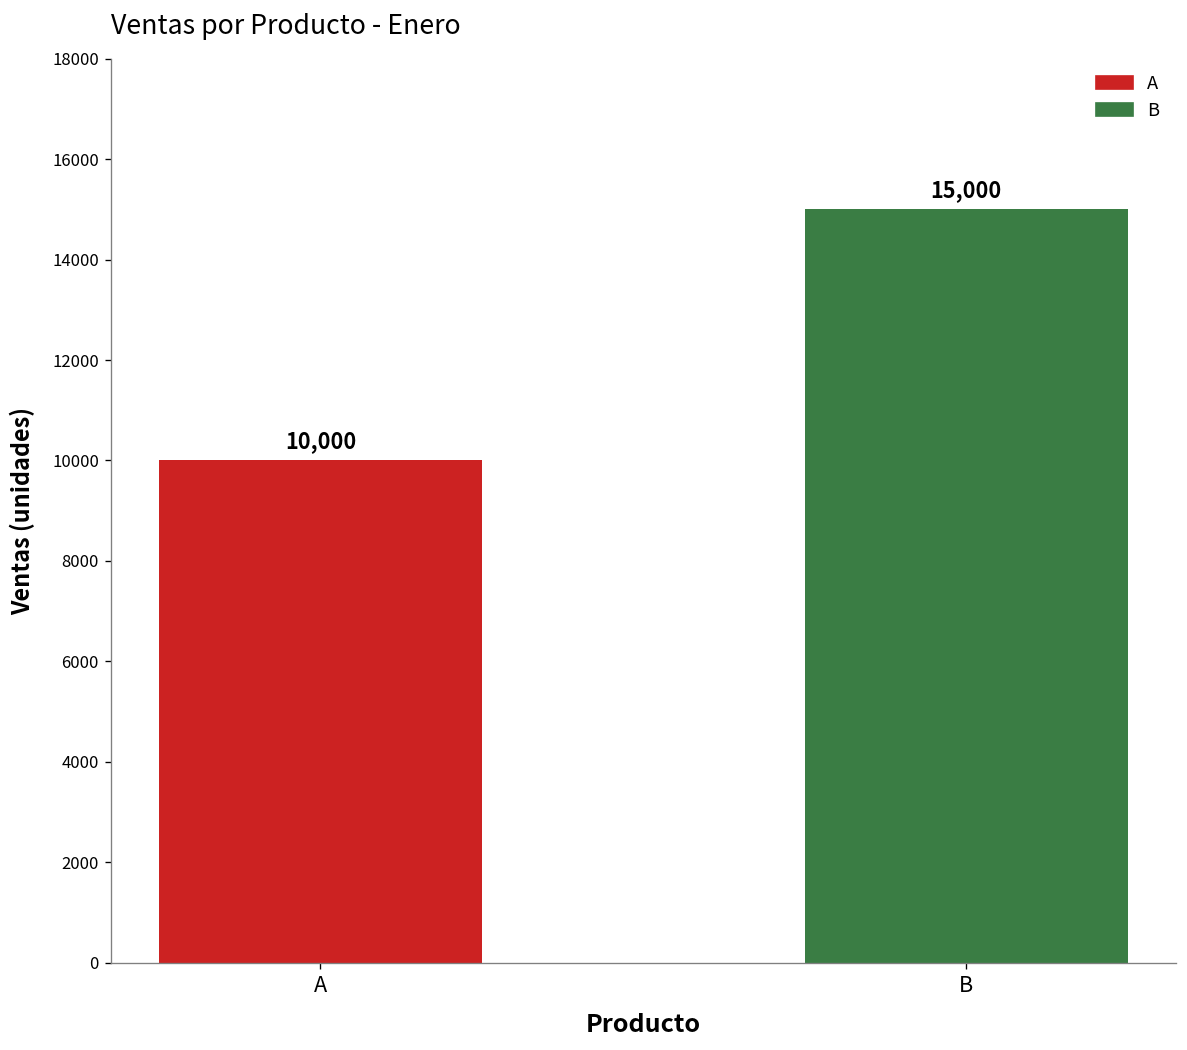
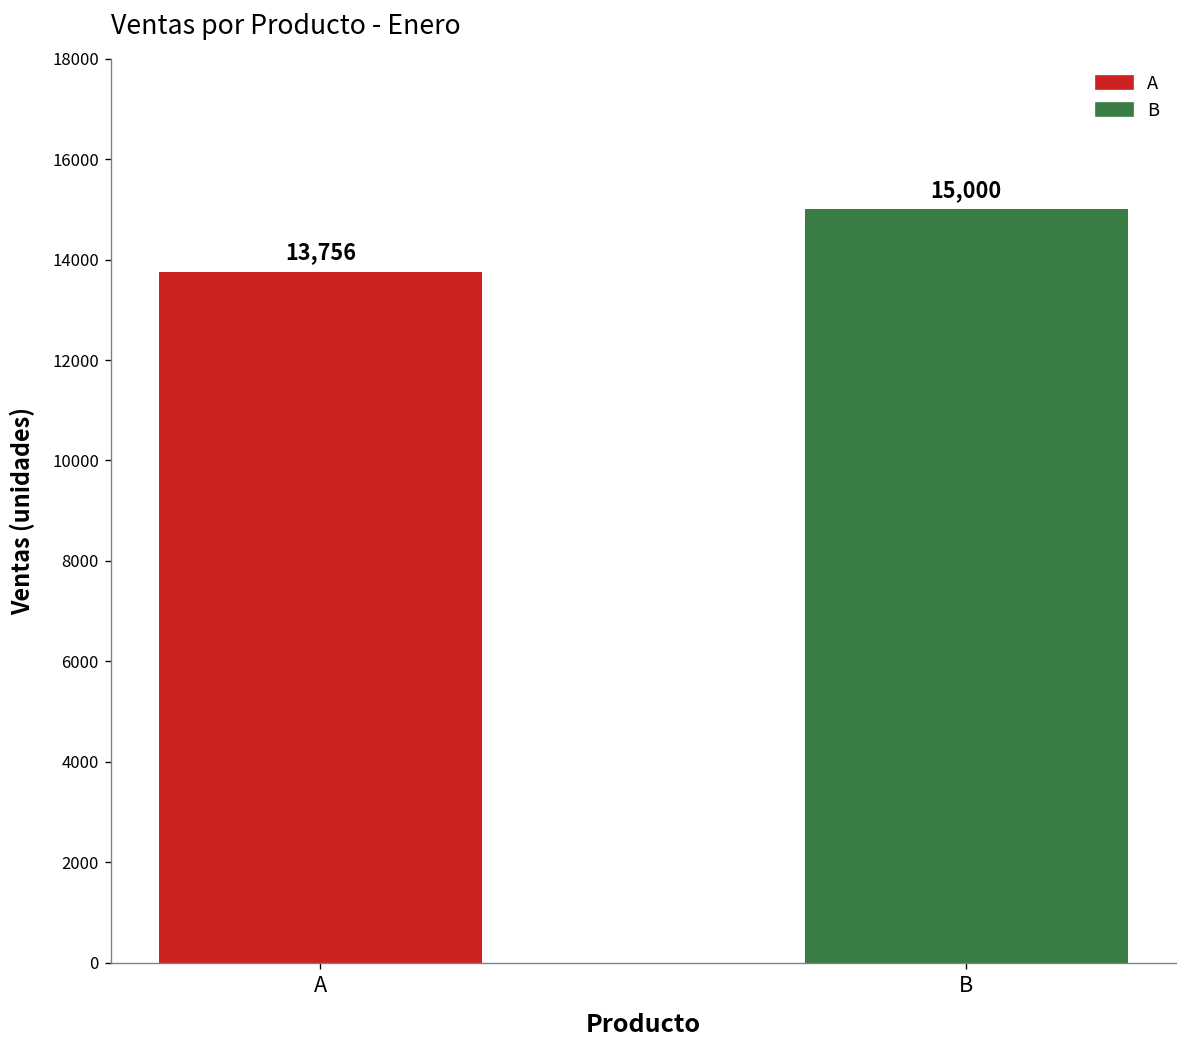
A: 10,000 -> 13,756
